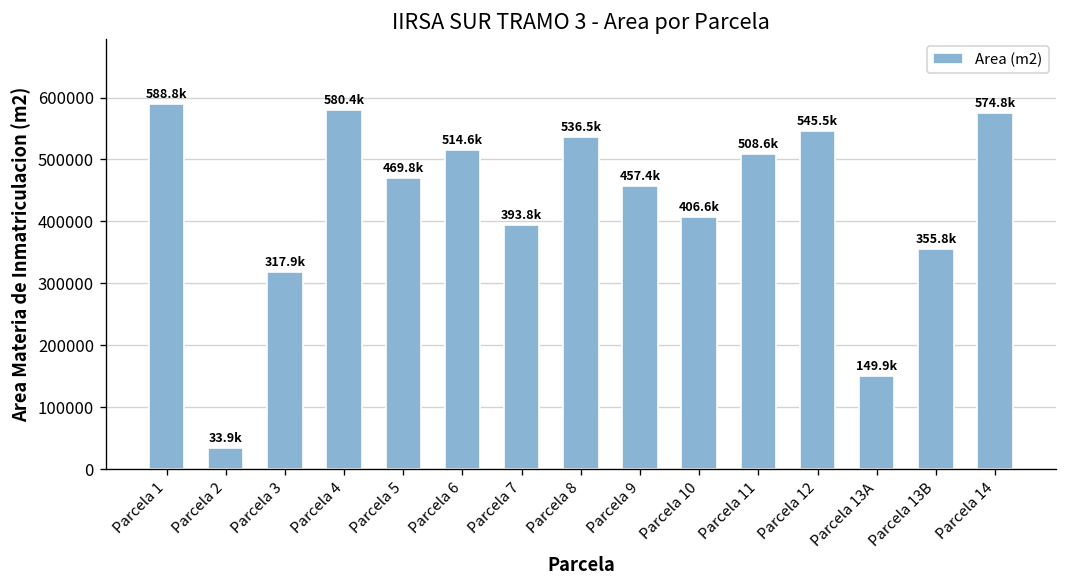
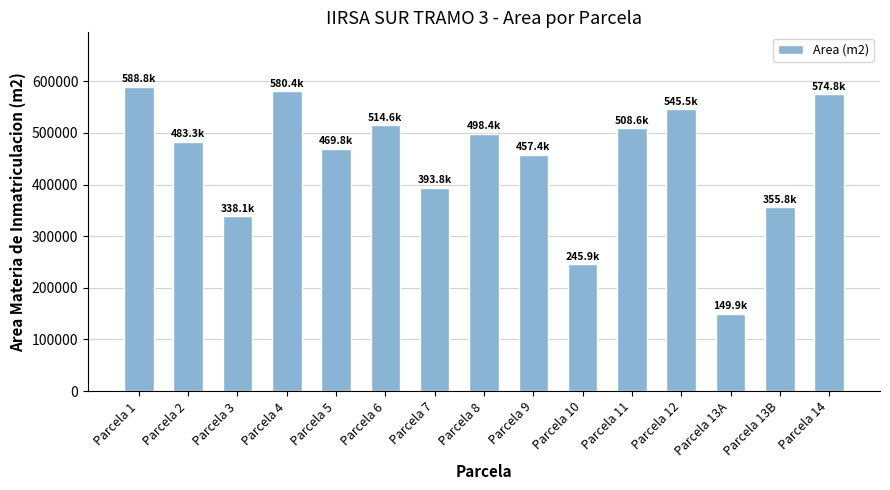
Parcela 2: 33.9k -> 483.3k
Parcela 3: 317.9k -> 338.1k
Parcela 8: 536.5k -> 498.4k
Parcela 10: 406.6k -> 245.9k
